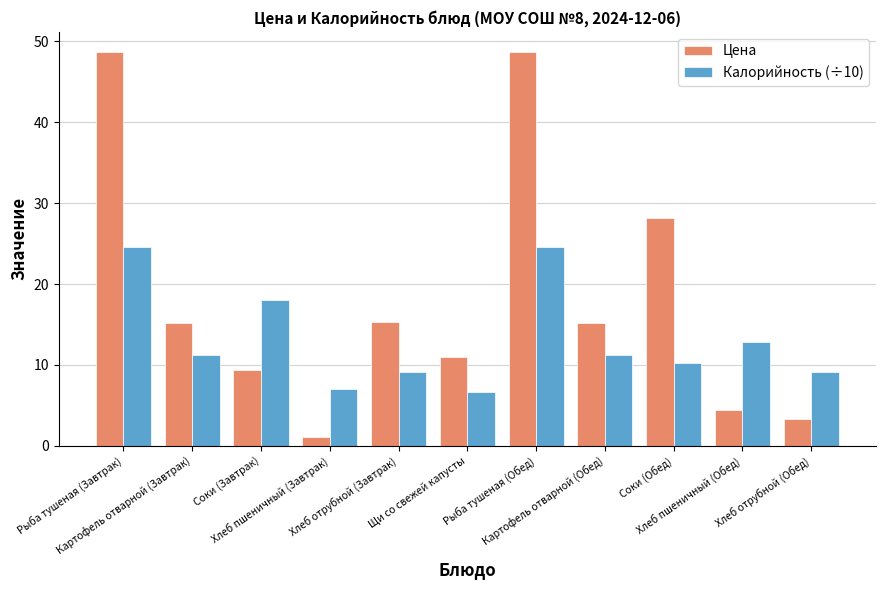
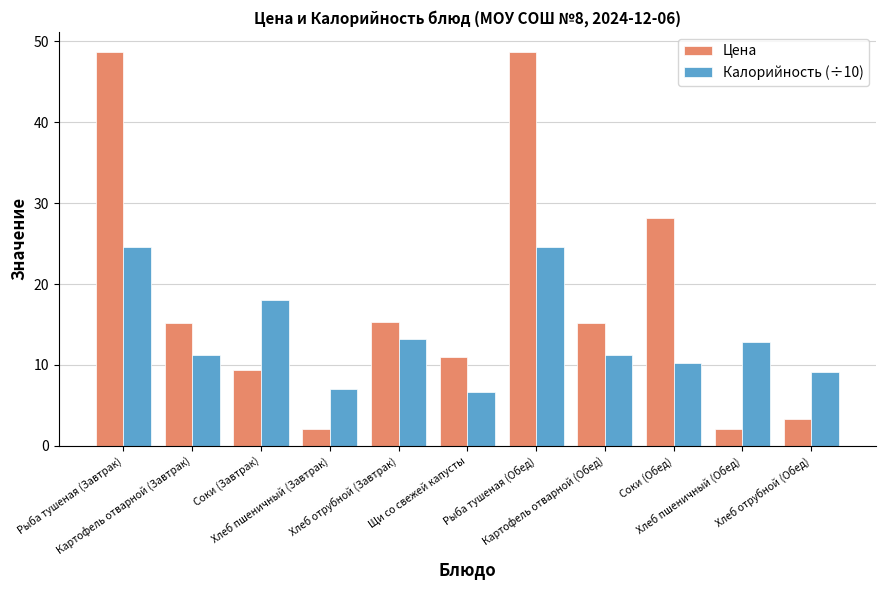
Цена, Хлеб пшеничный (Завтрак): 1 -> 2
Калорийность (÷10), Хлеб отрубной (Завтрак): 9 -> 13
Цена, Хлеб пшеничный (Обед): 4 -> 2
